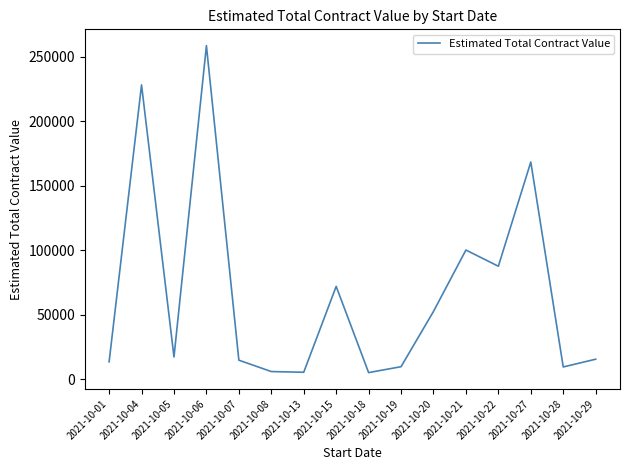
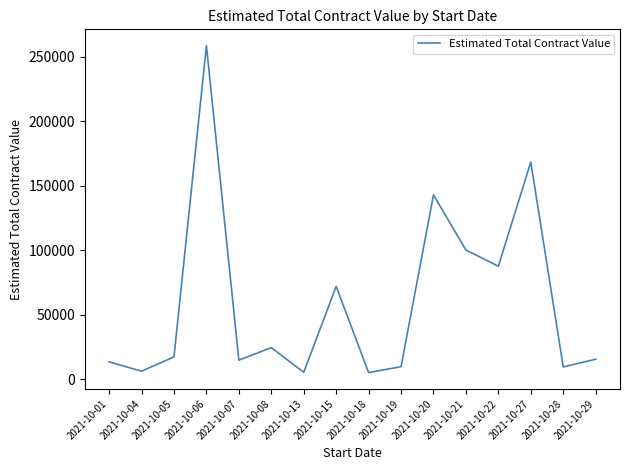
2021-10-04: 228000 -> 6000
2021-10-08: 6000 -> 24000
2021-10-20: 53000 -> 143000
